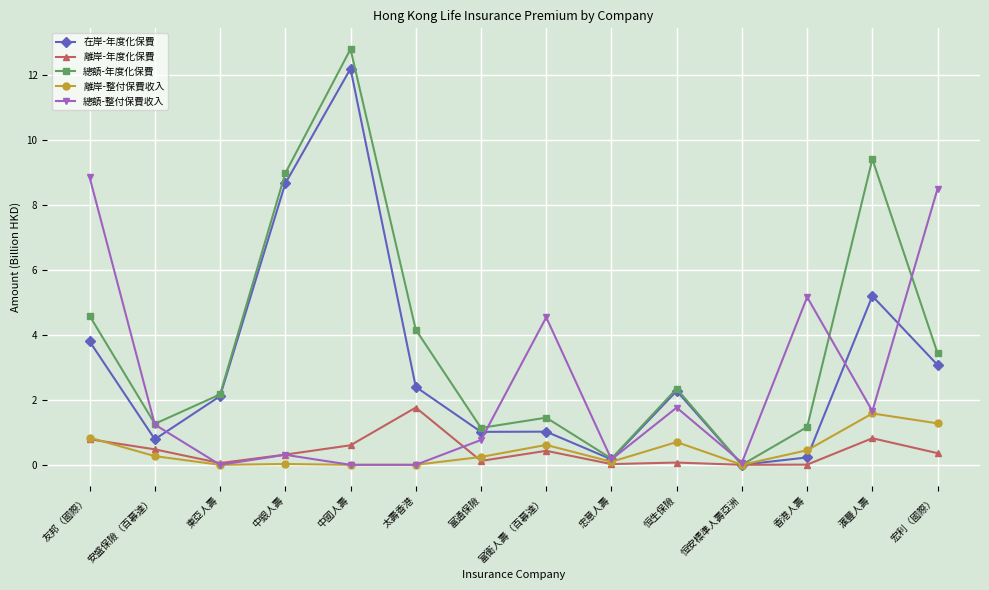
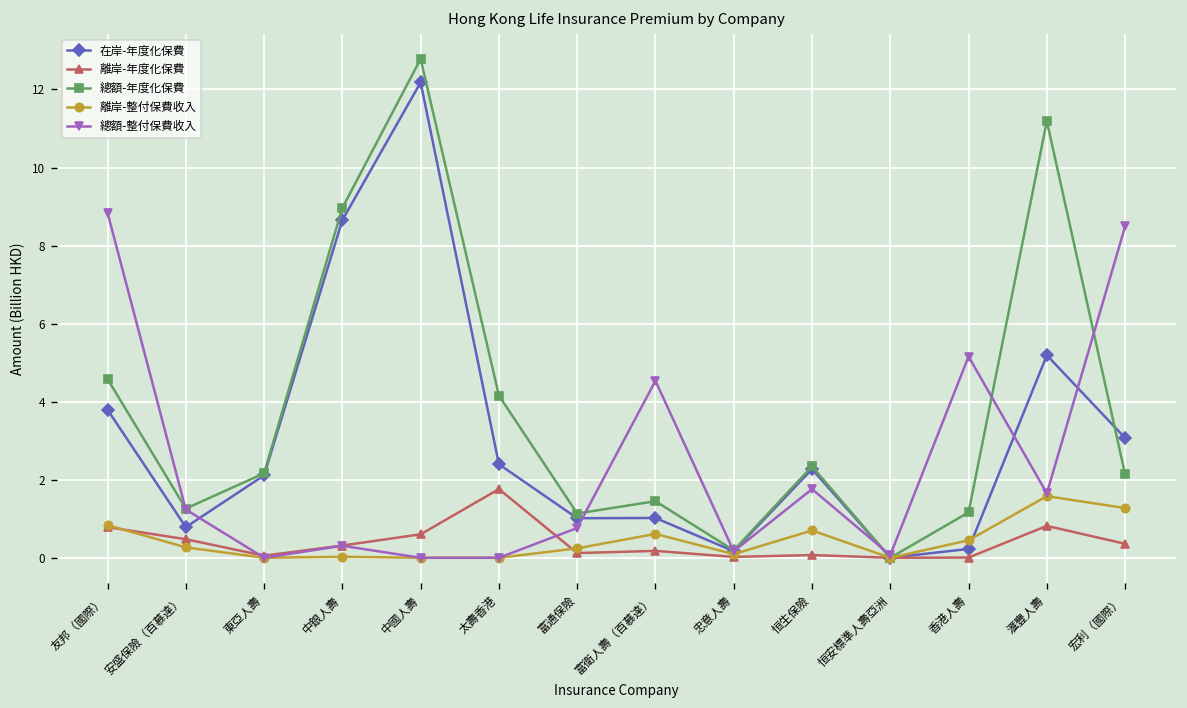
離岸-年度化保費, 富衛人壽（百慕達）: 0.4 -> 0.2
總額-年度化保費, 滙豐人壽: 9.4 -> 11.2
總額-年度化保費, 宏利（國際）: 3.4 -> 2.1
